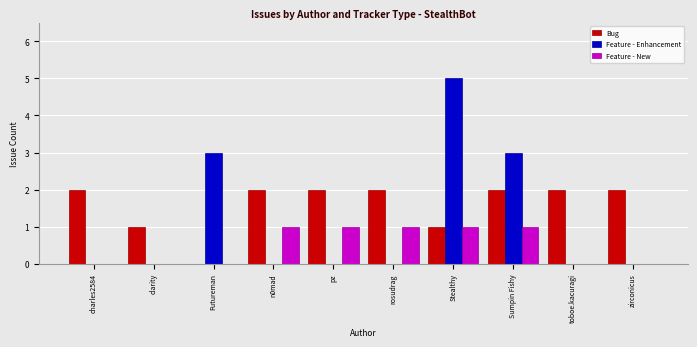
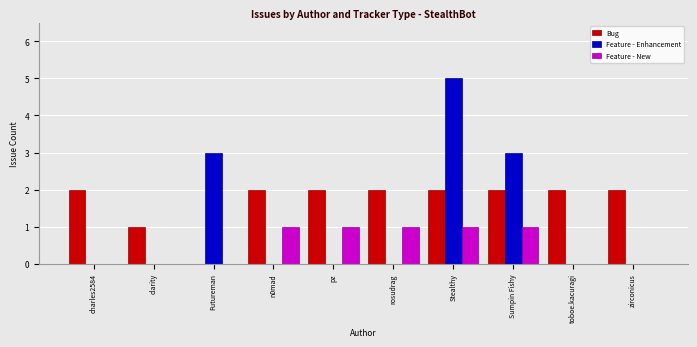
Bug, Stealthy: 1 -> 2
